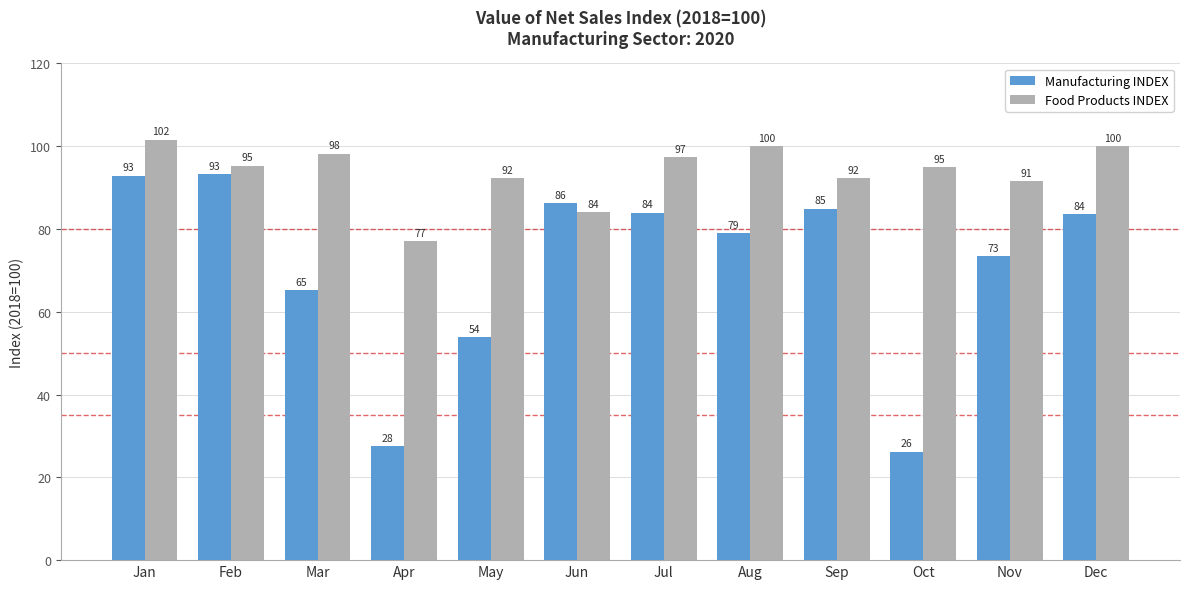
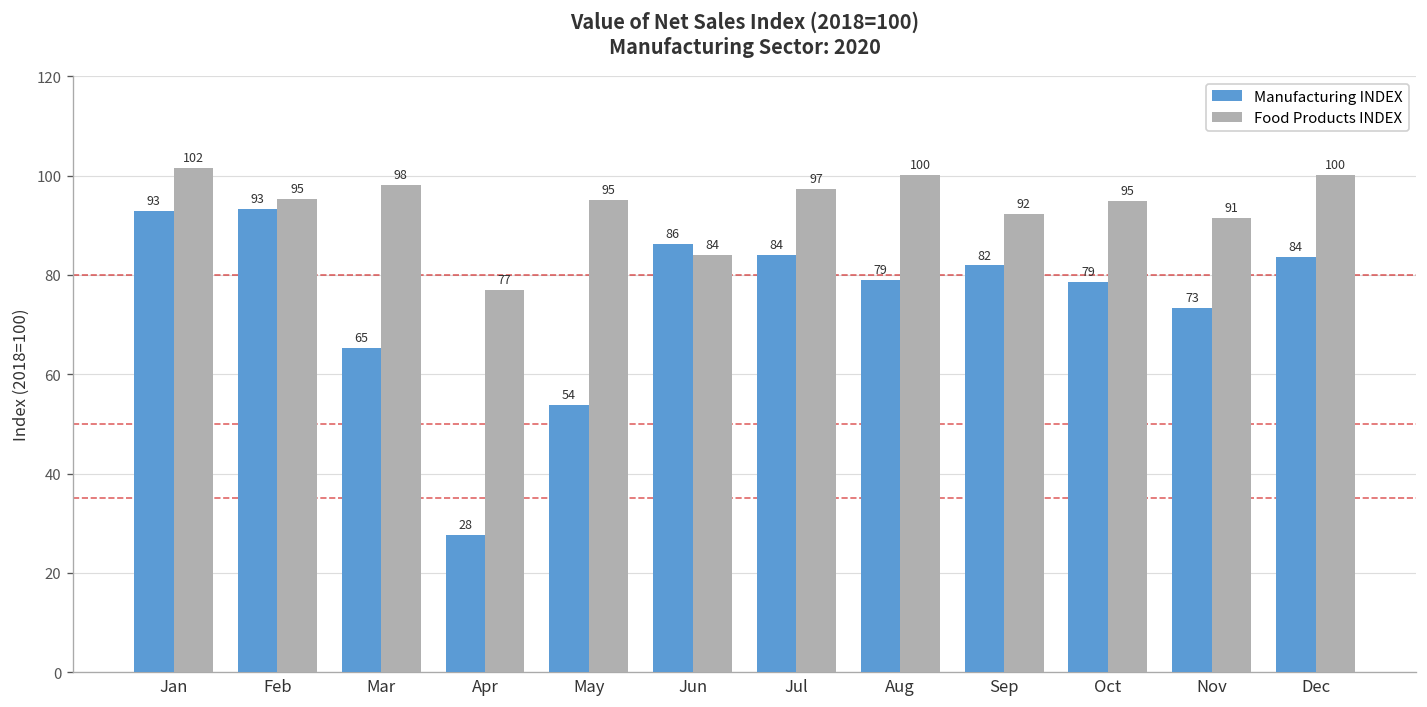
Food Products INDEX, May: 92 -> 95
Manufacturing INDEX, Sep: 85 -> 82
Manufacturing INDEX, Oct: 26 -> 79
